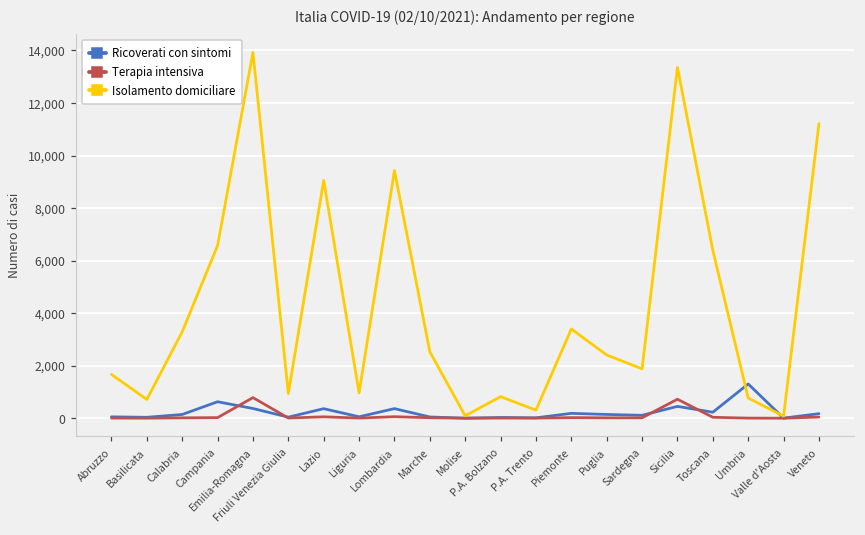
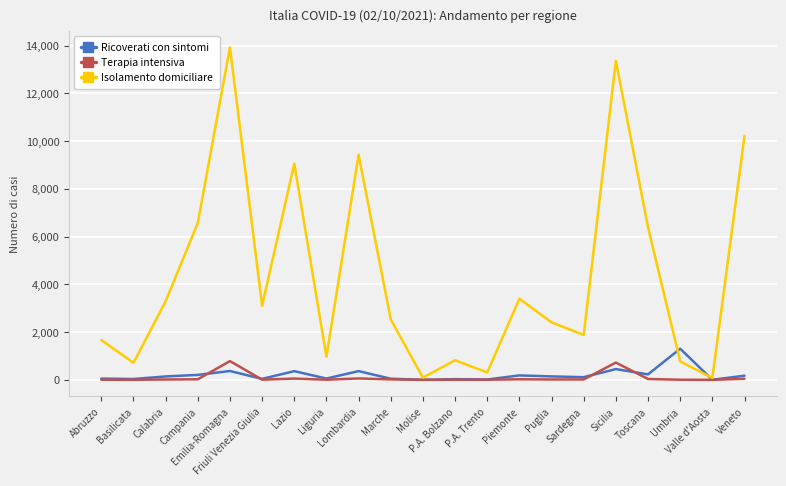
Ricoverati con sintomi, Campania: 600 -> 200
Isolamento domiciliare, Friuli Venezia Giulia: 900 -> 3,100
Isolamento domiciliare, Veneto: 11,200 -> 10,200
